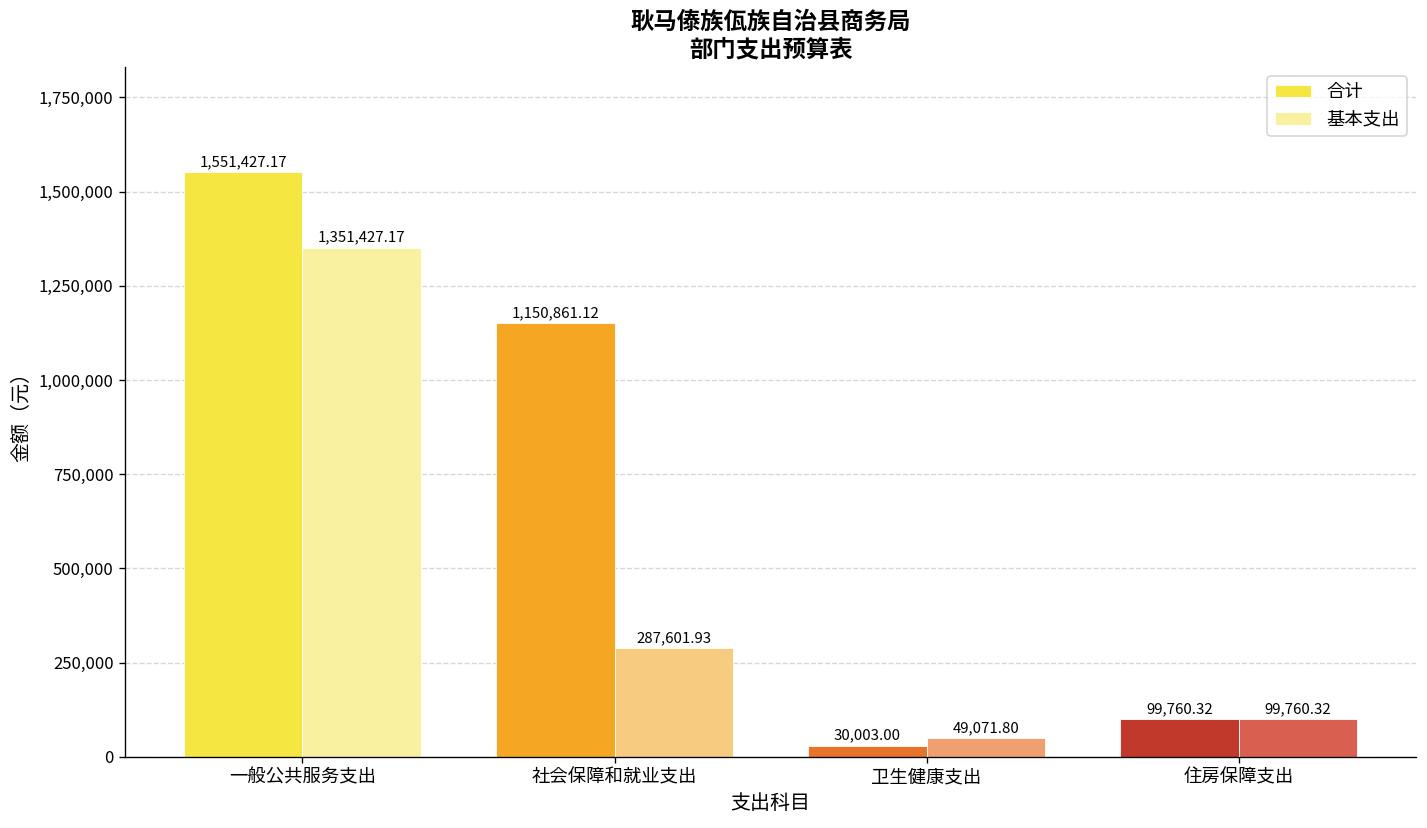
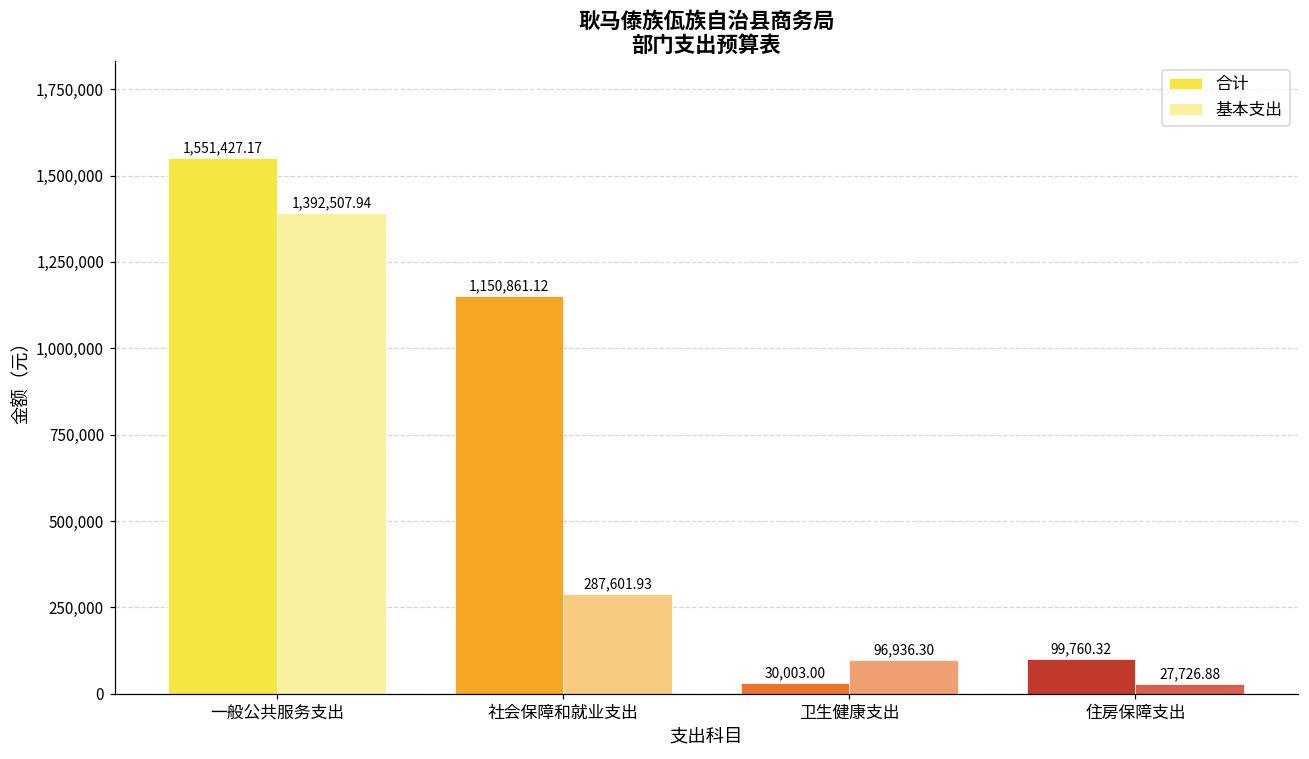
基本支出, 一般公共服务支出: 1,351,427.17 -> 1,392,507.94
基本支出, 卫生健康支出: 49,071.80 -> 96,936.30
基本支出, 住房保障支出: 99,760.32 -> 27,726.88
